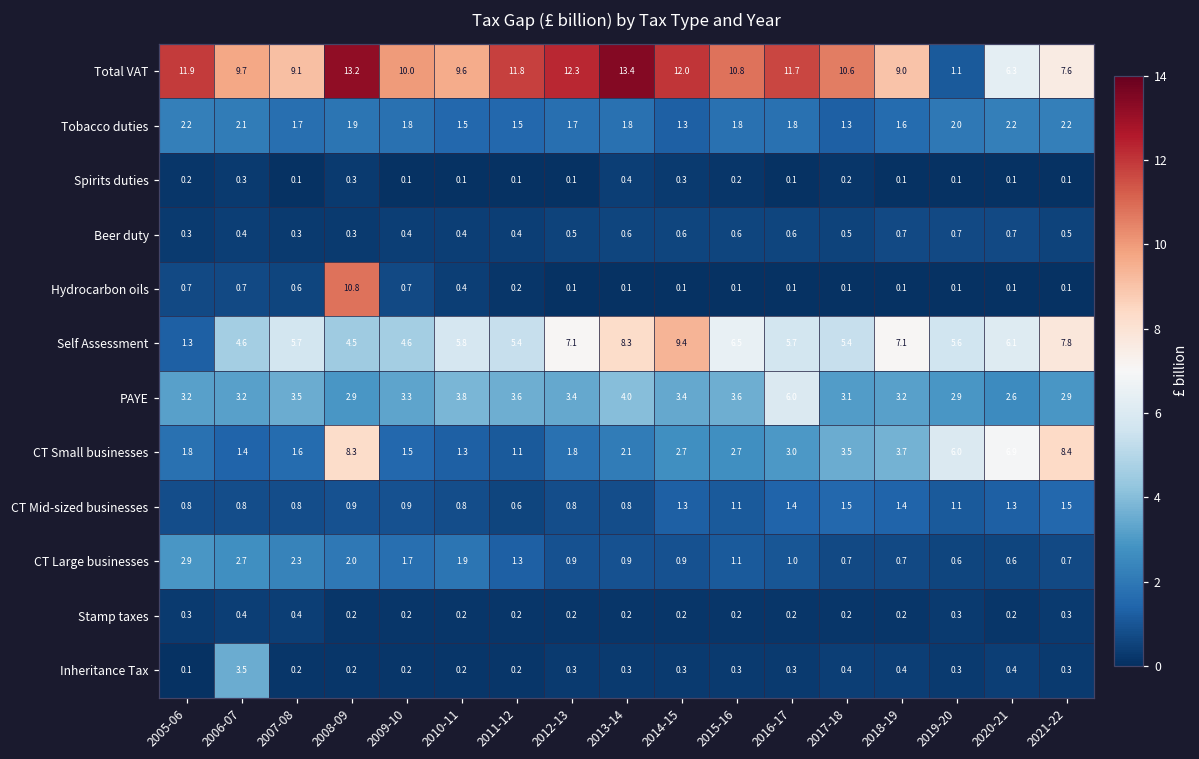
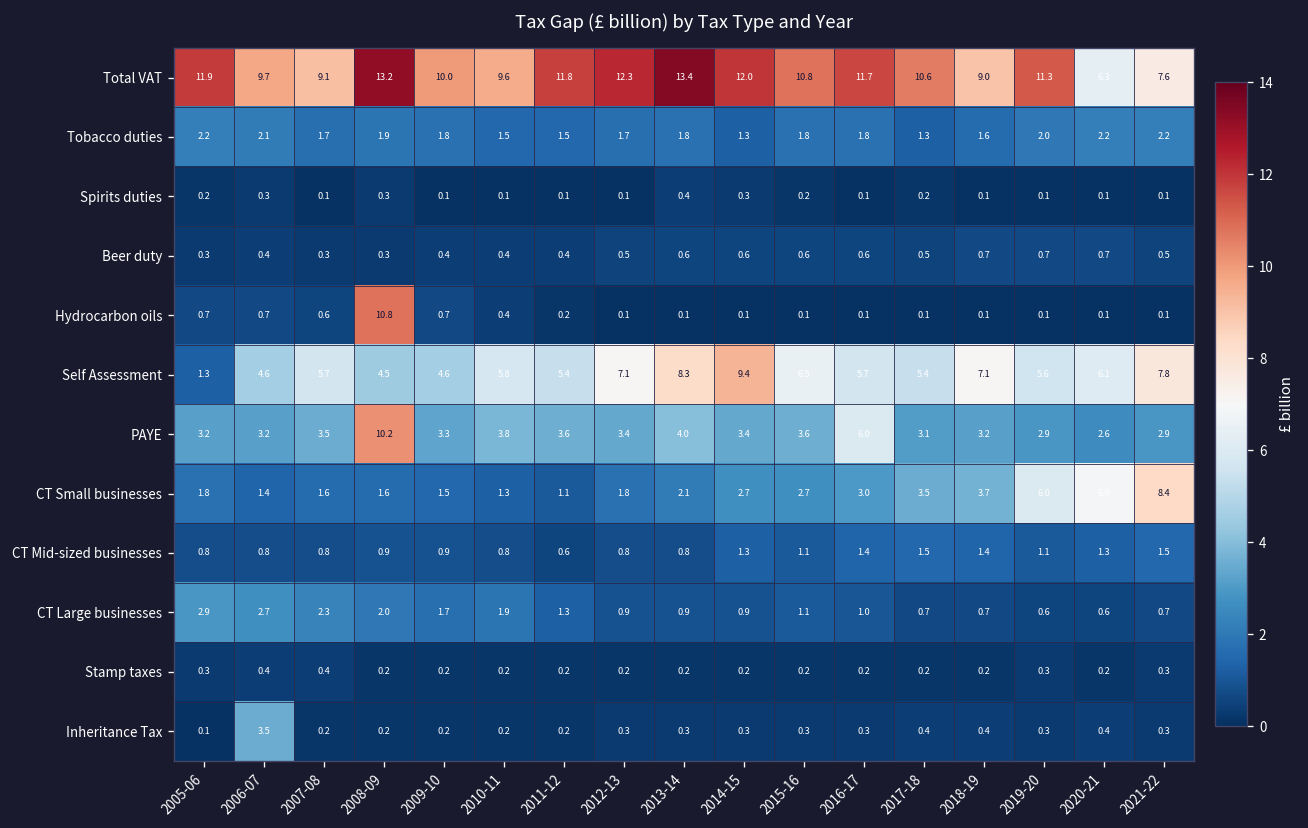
Total VAT, 2019-20: 1.1 -> 11.3
PAYE, 2008-09: 2.9 -> 10.2
CT Small businesses, 2008-09: 8.3 -> 1.6
